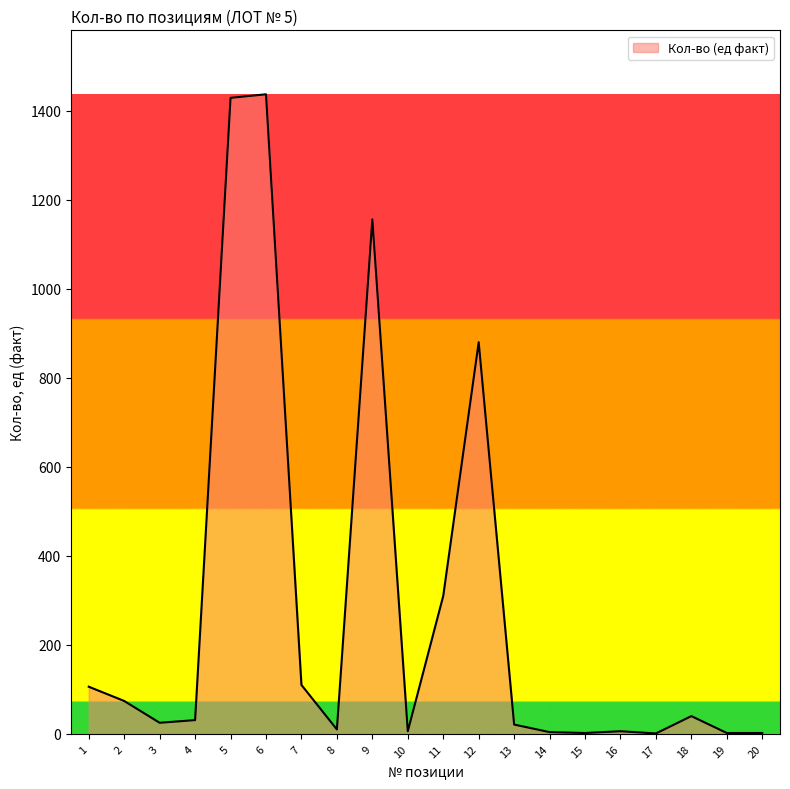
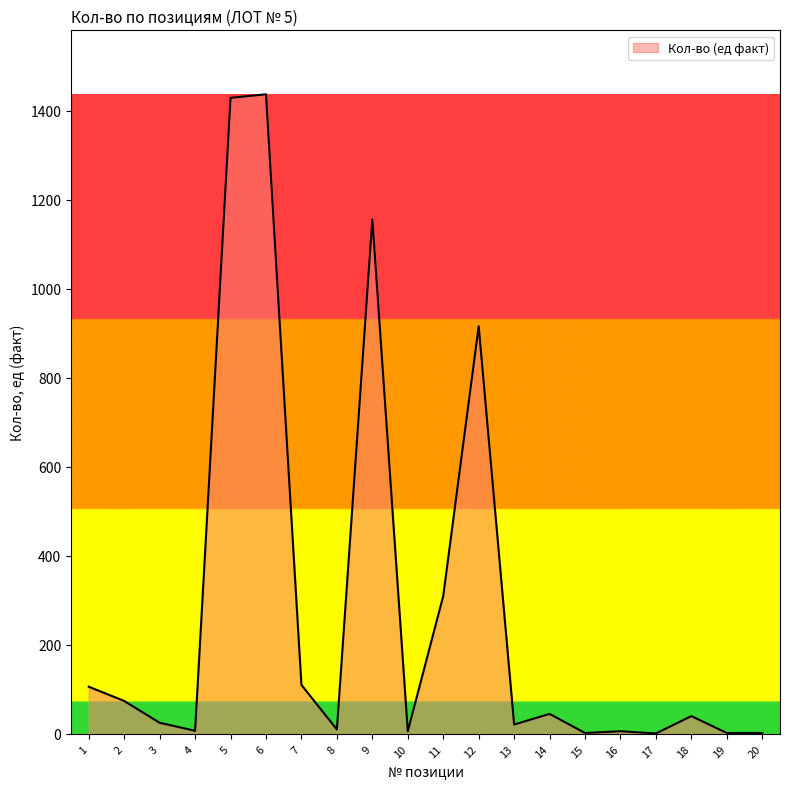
4: 30 -> 10
12: 880 -> 920
14: 0 -> 50
